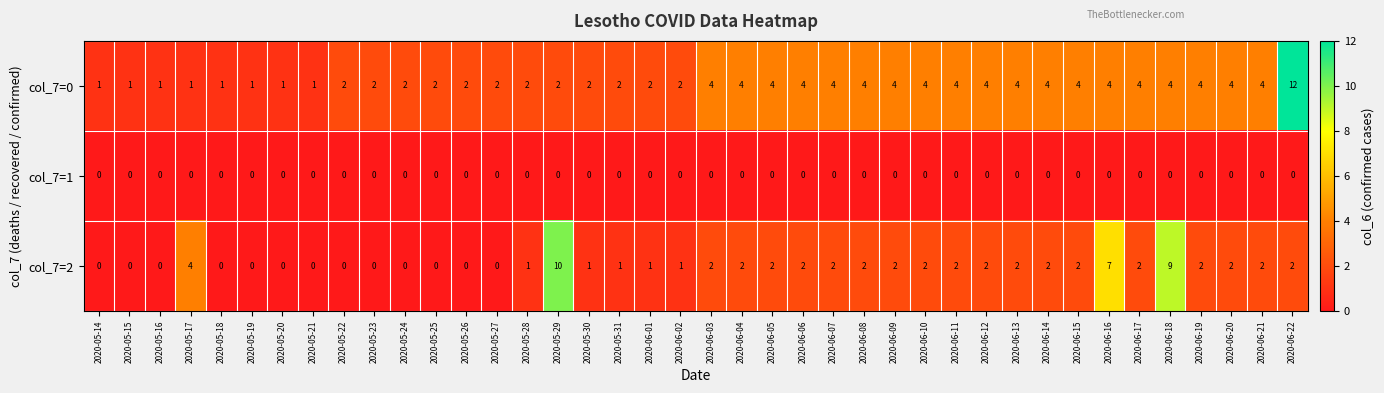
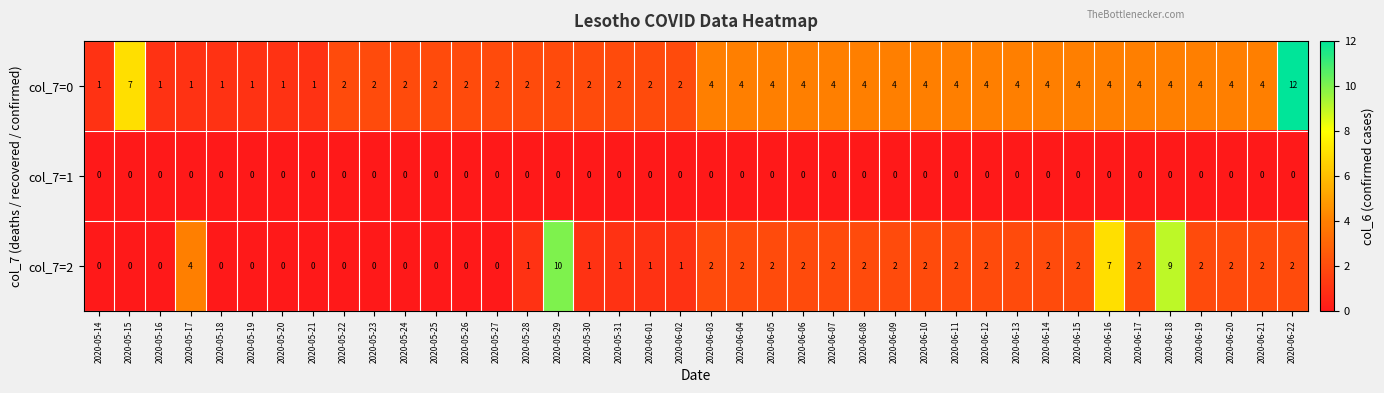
col_7=0, 2020-05-15: 1 -> 7
